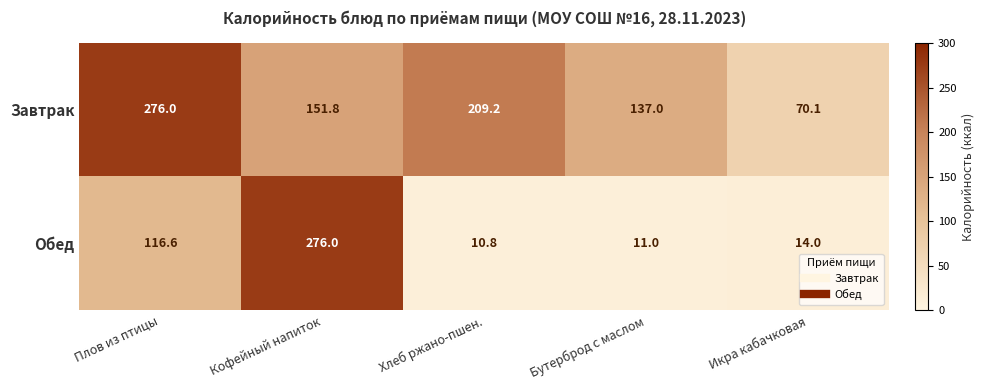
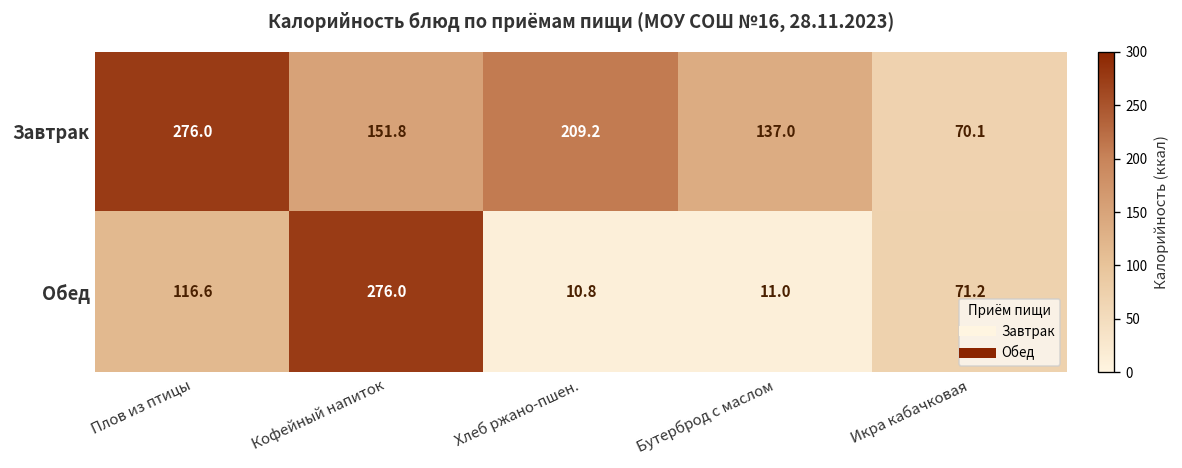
Обед, Икра кабачковая: 14.0 -> 71.2
